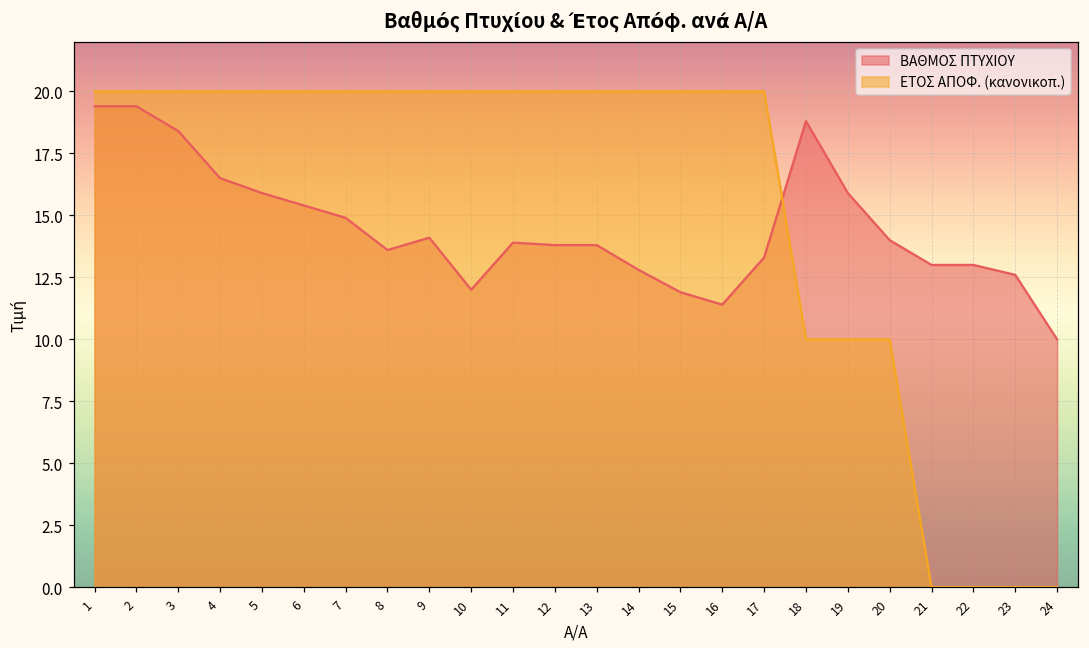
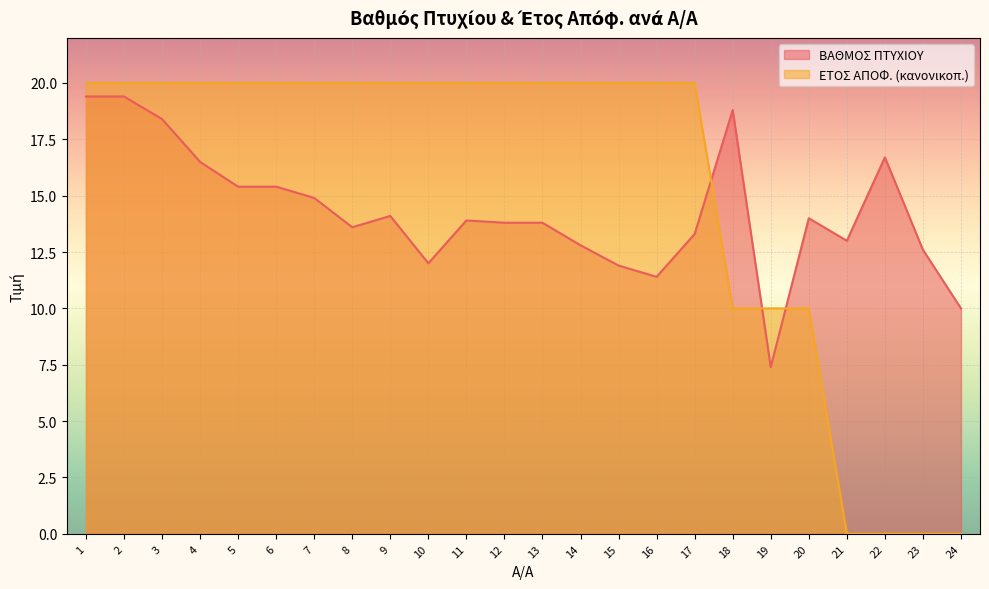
ΒΑΘΜΟΣ ΠΤΥΧΙΟΥ, 5: 15.9 -> 15.4
ΒΑΘΜΟΣ ΠΤΥΧΙΟΥ, 19: 15.9 -> 7.4
ΒΑΘΜΟΣ ΠΤΥΧΙΟΥ, 22: 13.0 -> 16.7
